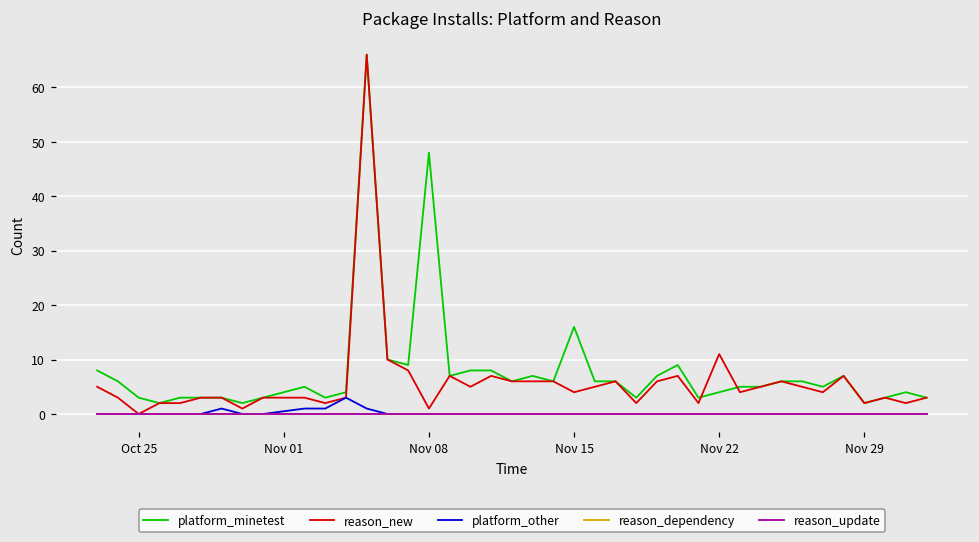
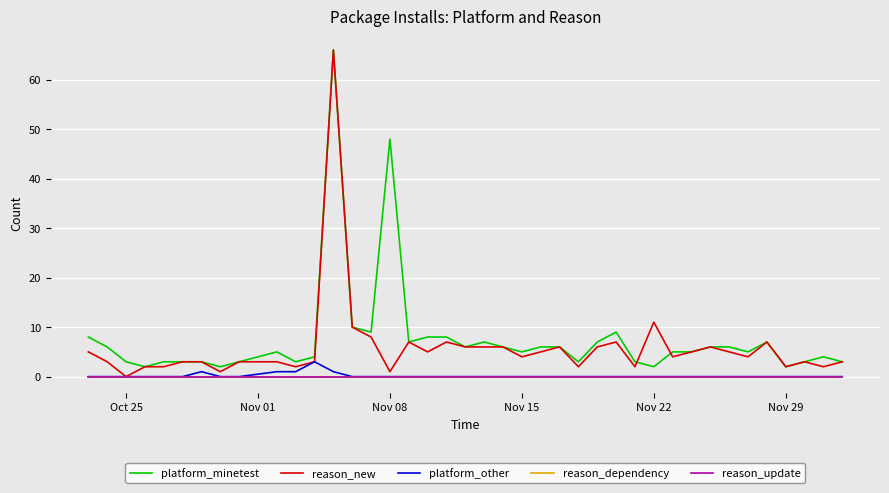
platform_minetest, Nov 15: 16 -> 5
platform_minetest, Nov 22: 4 -> 2
